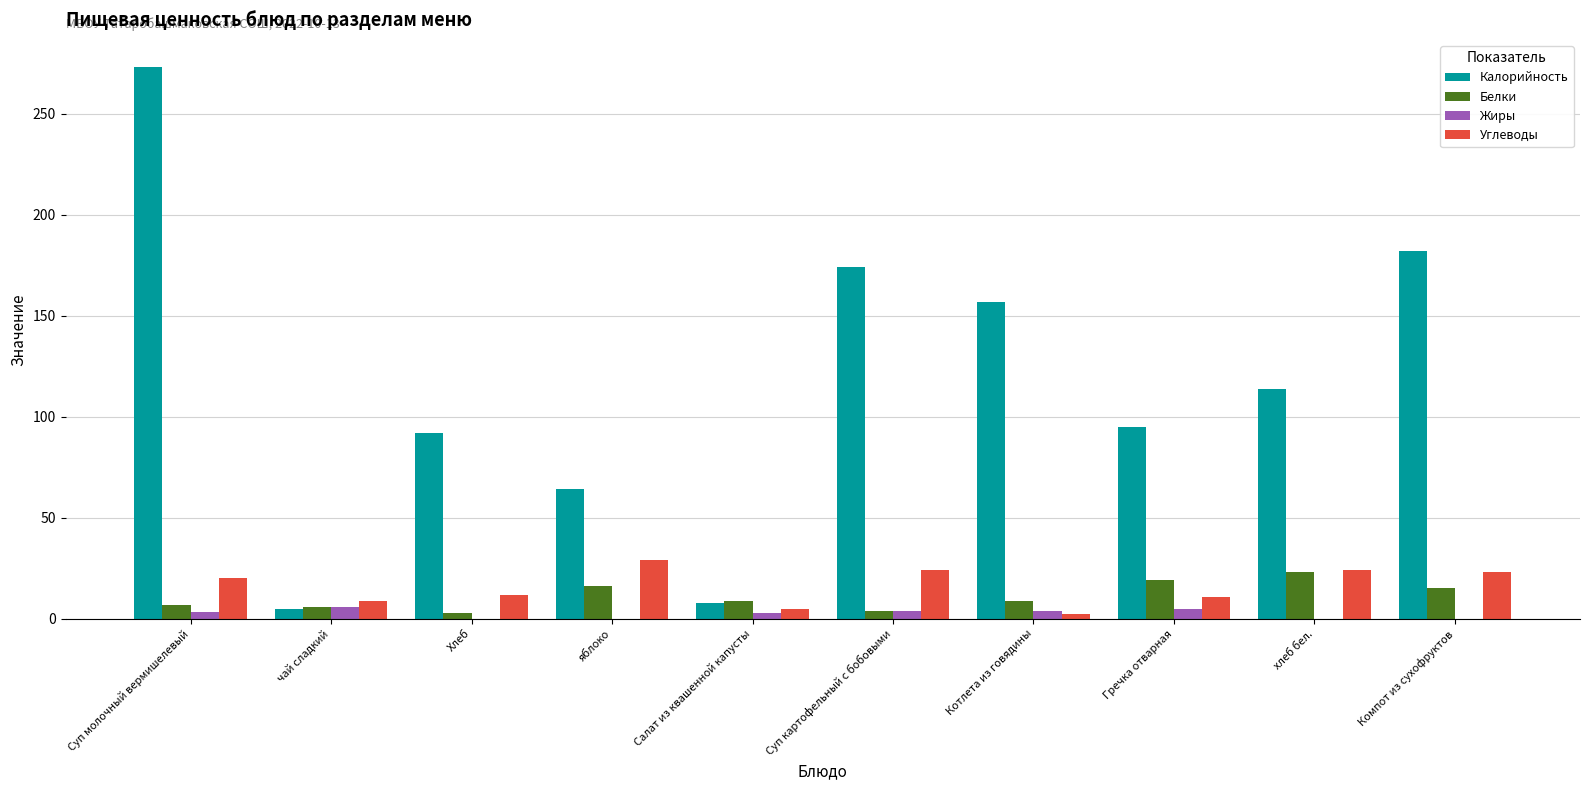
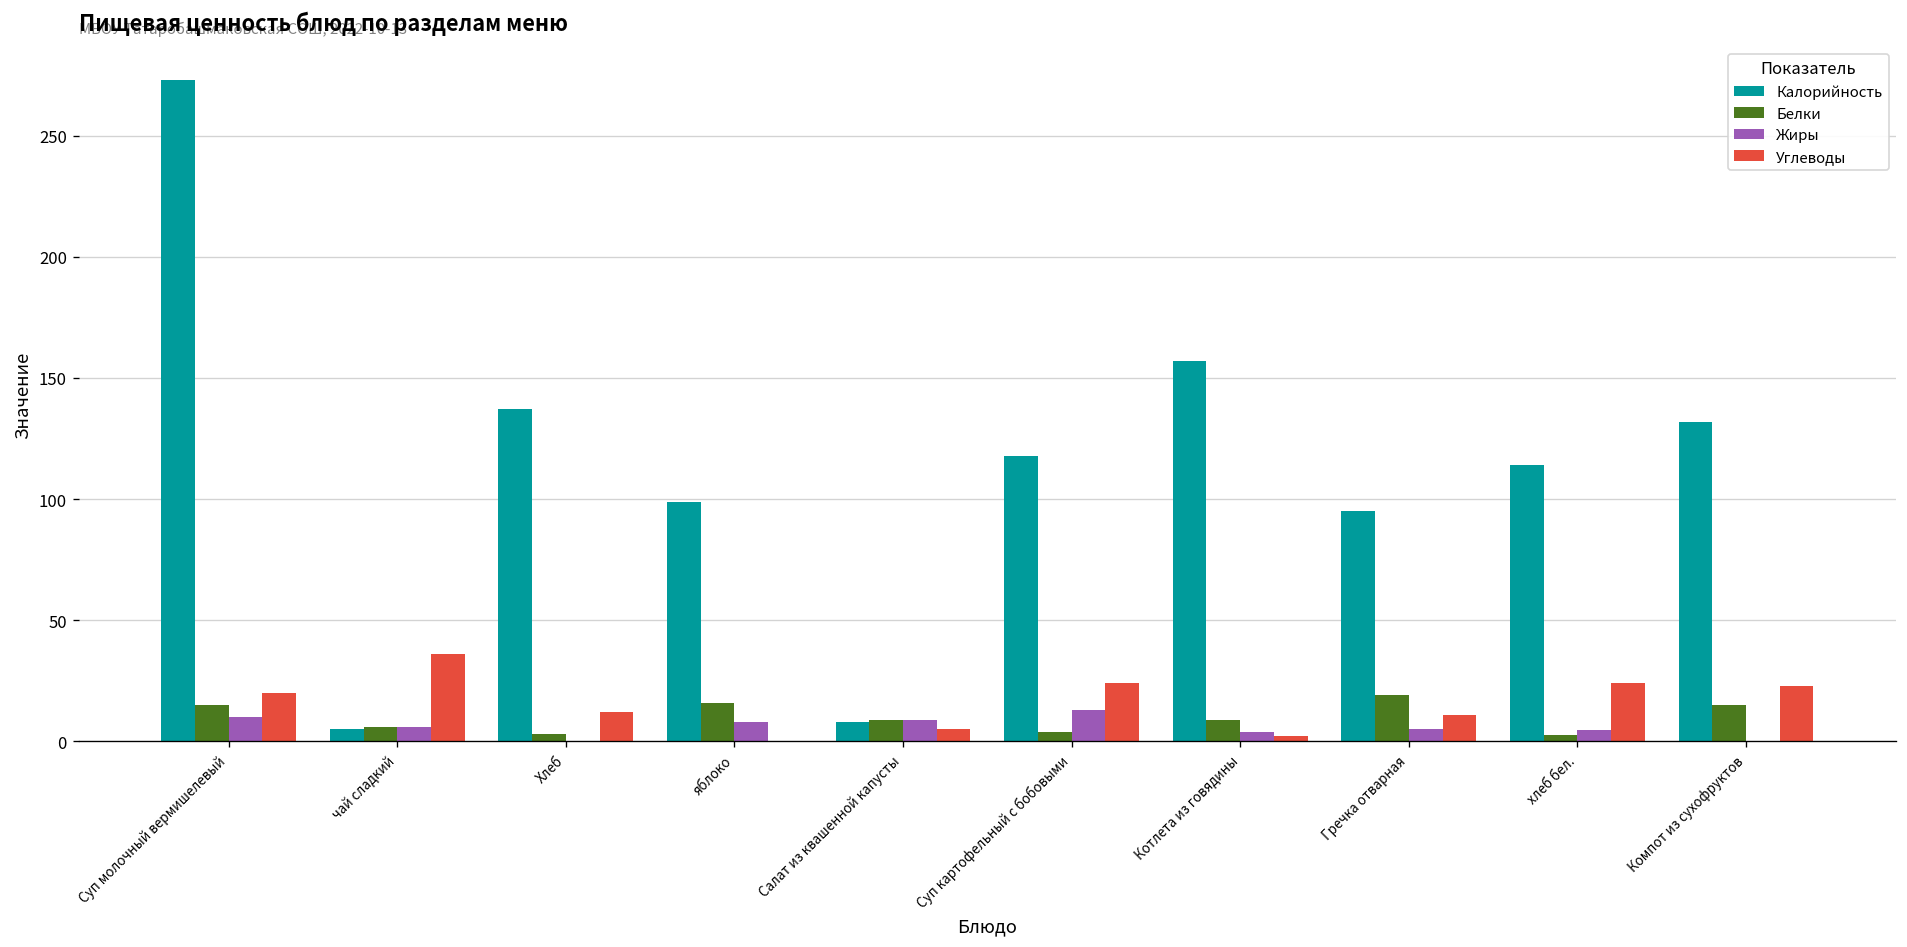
Белки, Суп молочный вермишелевый: 7 -> 15
Жиры, Суп молочный вермишелевый: 3 -> 10
Углеводы, чай сладкий: 9 -> 36
Калорийность, Хлеб: 92 -> 137
Калорийность, яблоко: 64 -> 99
Жиры, яблоко: 0 -> 8
Углеводы, яблоко: 29 -> 0
Жиры, Салат из квашенной капусты: 3 -> 9
Калорийность, Суп картофельный с бобовыми: 174 -> 118
Жиры, Суп картофельный с бобовыми: 4 -> 13
Белки, хлеб бел.: 23 -> 3
Жиры, хлеб бел.: 0 -> 5
Калорийность, Компот из сухофруктов: 182 -> 132
